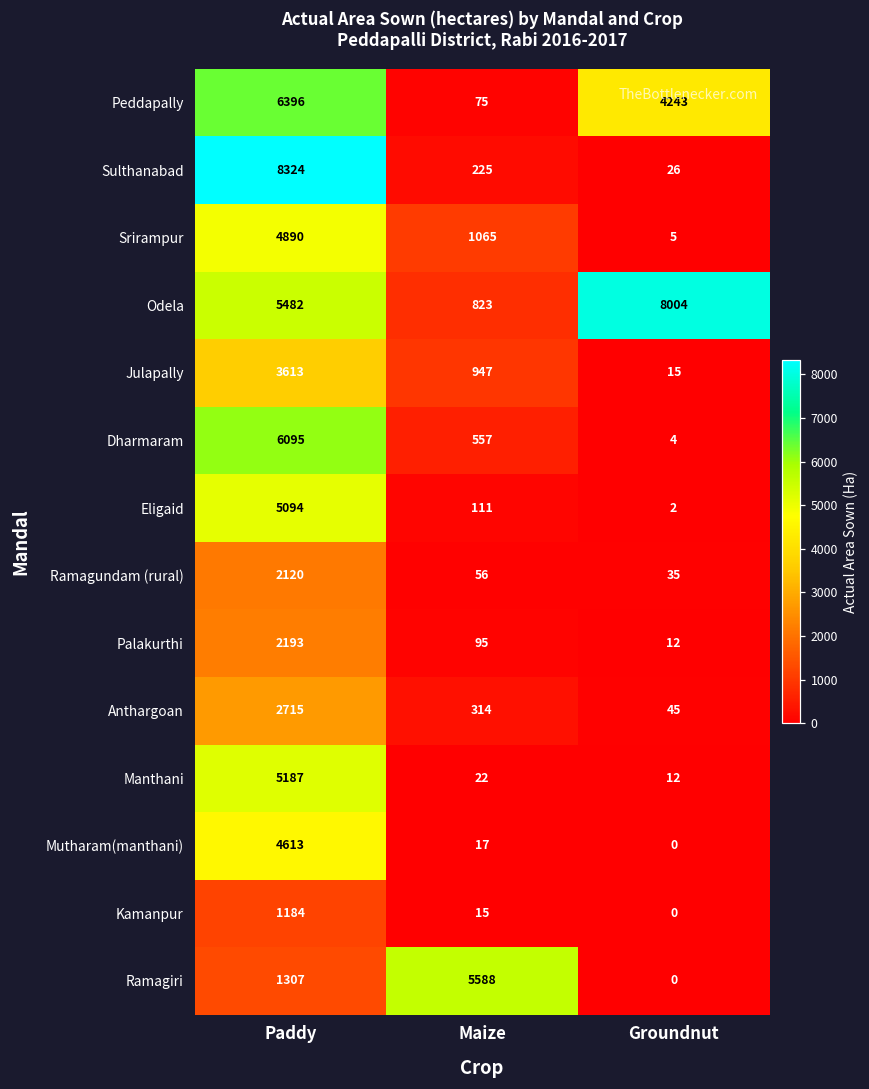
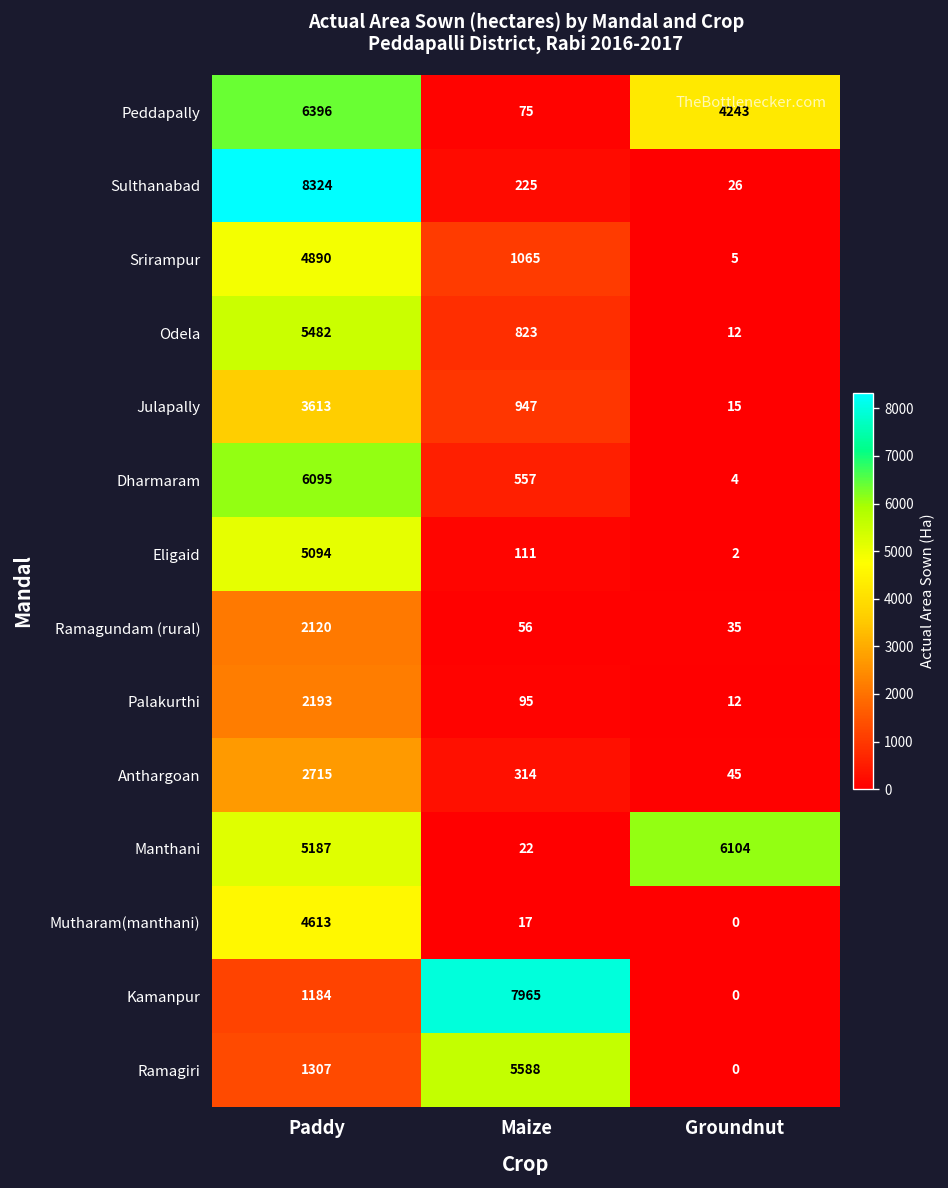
Odela, Groundnut: 8004 -> 12
Manthani, Groundnut: 12 -> 6104
Kamanpur, Maize: 15 -> 7965
